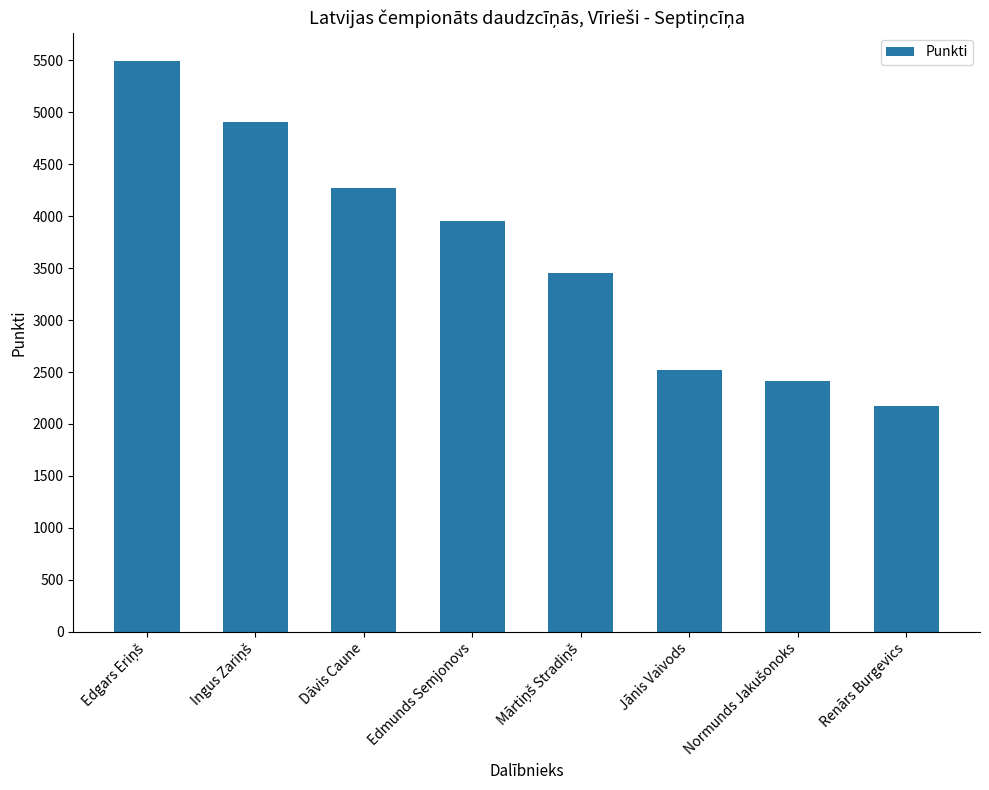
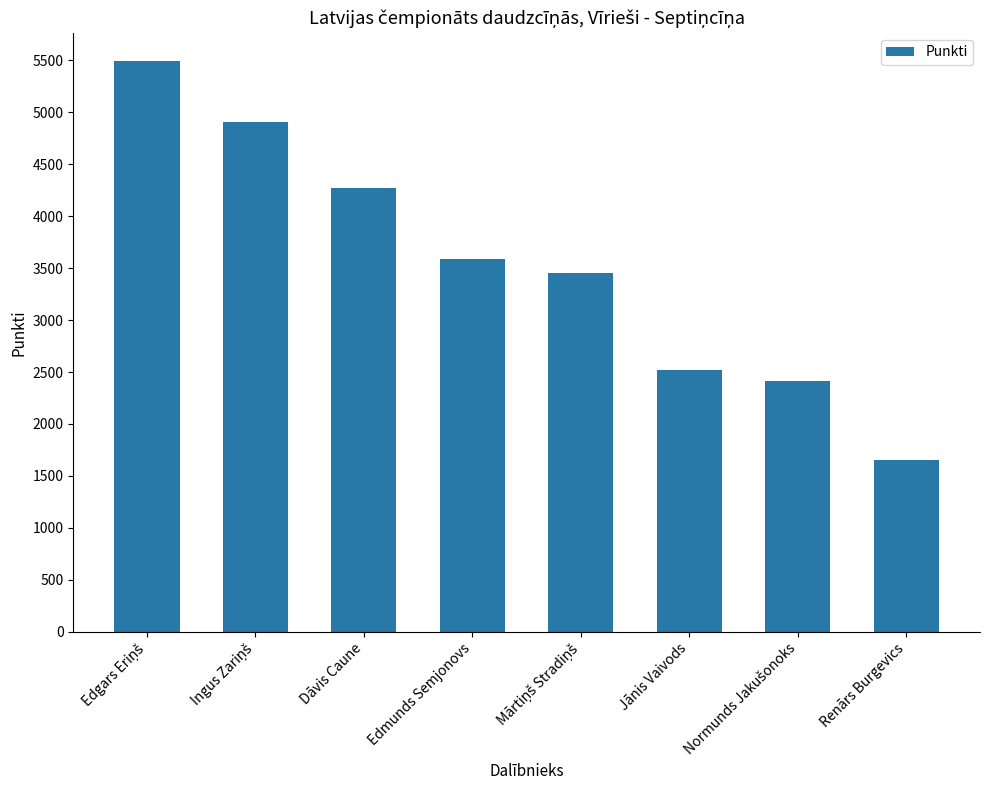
Edmunds Semjonovs: 3960 -> 3590
Renārs Burgevics: 2170 -> 1650
